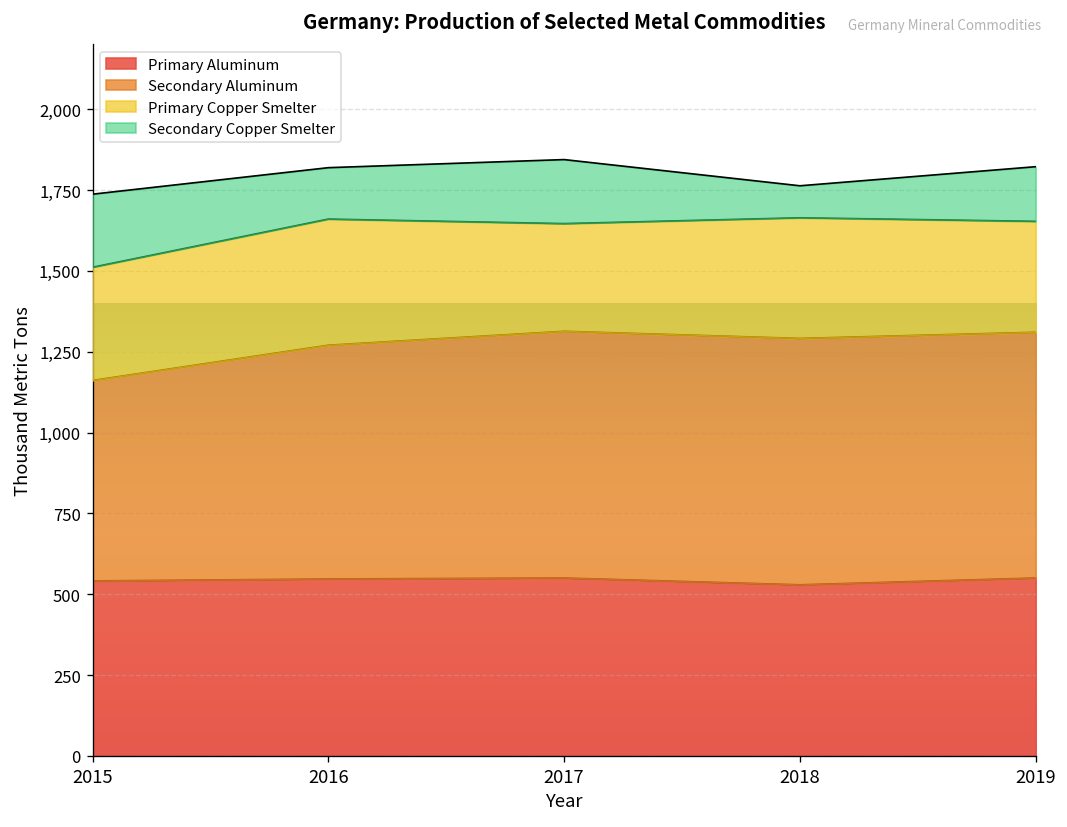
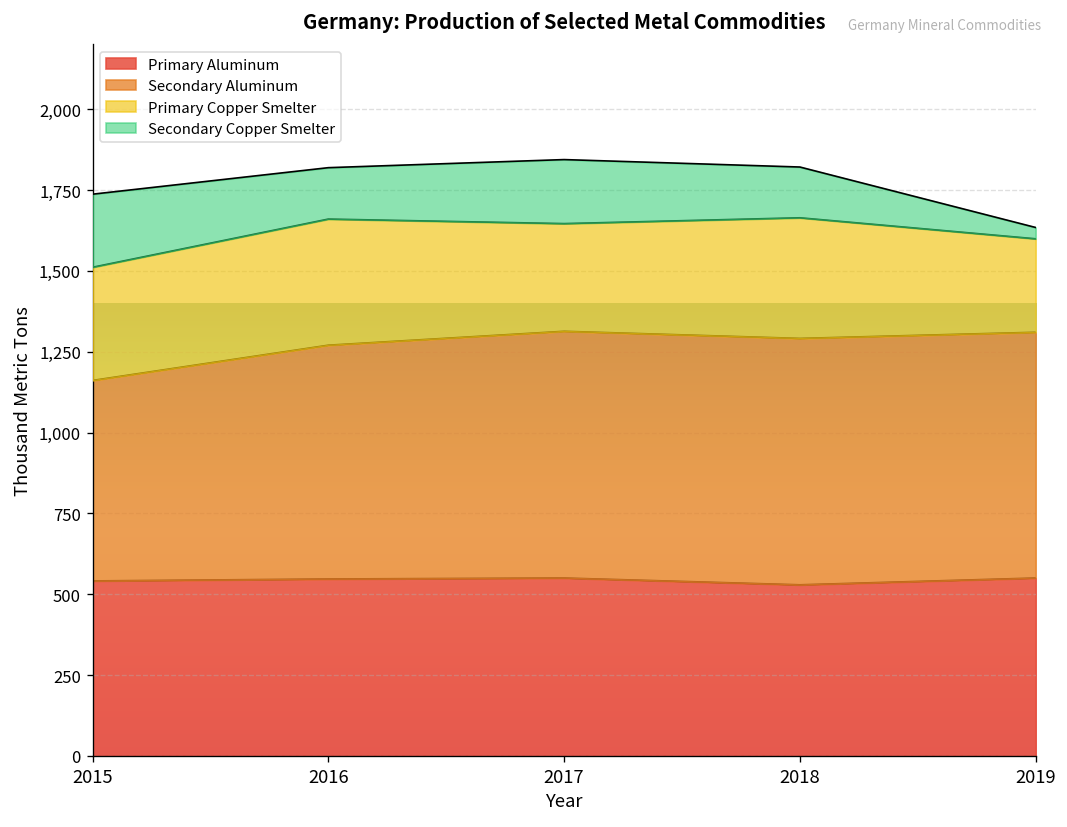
Secondary Copper Smelter, 2018: 100 -> 160
Primary Copper Smelter, 2019: 340 -> 290
Secondary Copper Smelter, 2019: 170 -> 40
